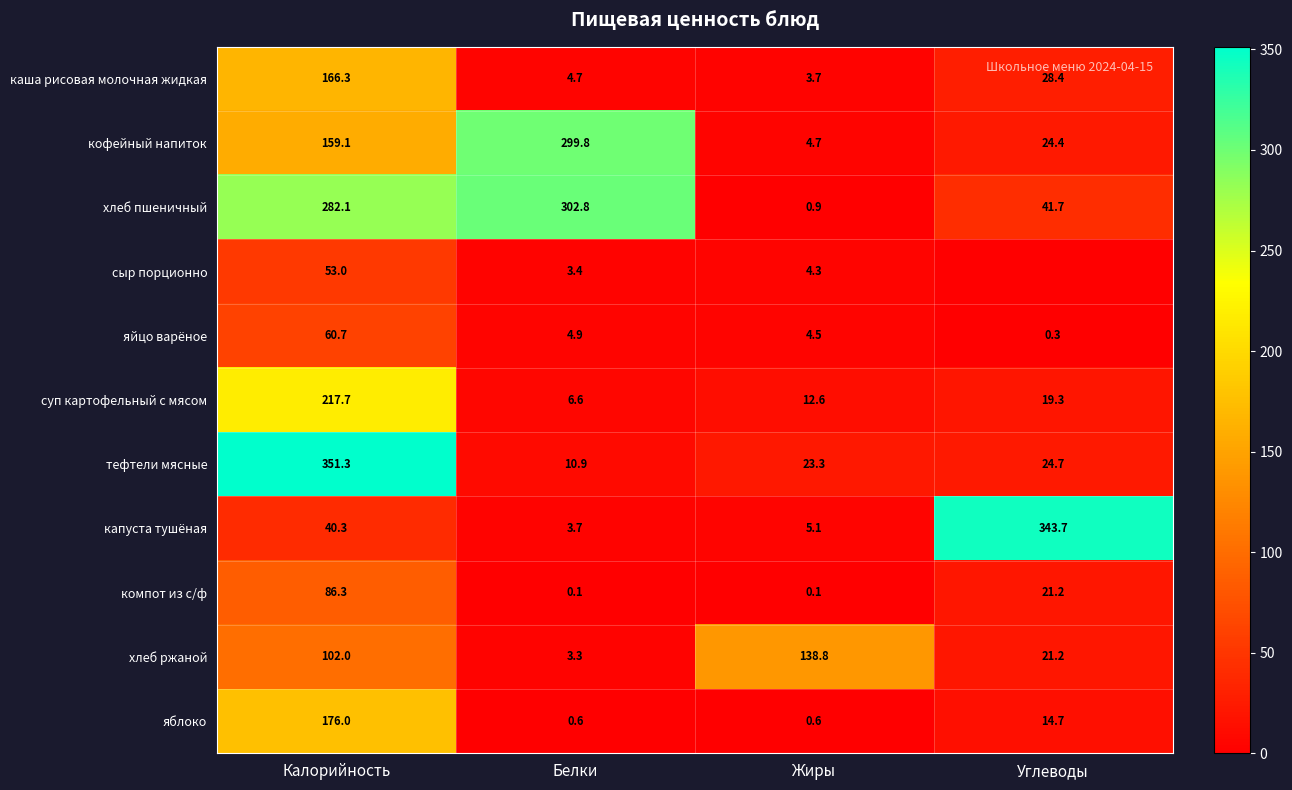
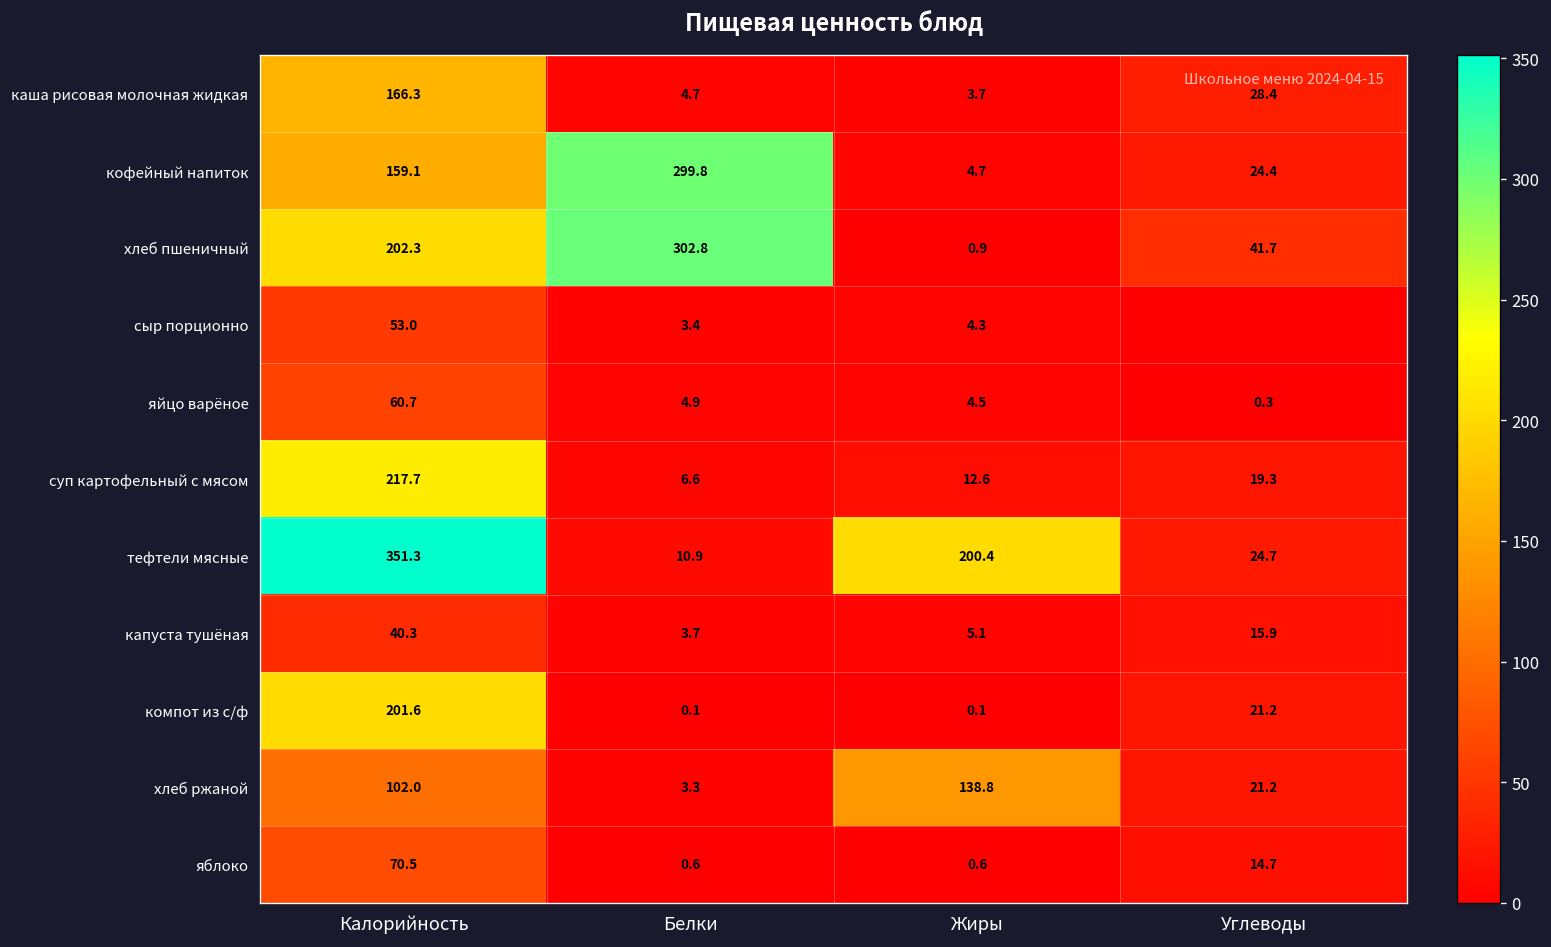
хлеб пшеничный, Калорийность: 282.1 -> 202.3
тефтели мясные, Жиры: 23.3 -> 200.4
капуста тушёная, Углеводы: 343.7 -> 15.9
компот из с/ф, Калорийность: 86.3 -> 201.6
яблоко, Калорийность: 176.0 -> 70.5
